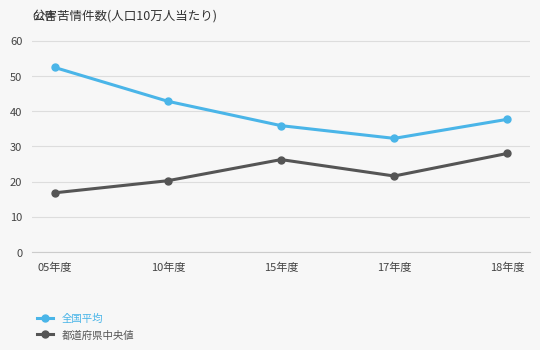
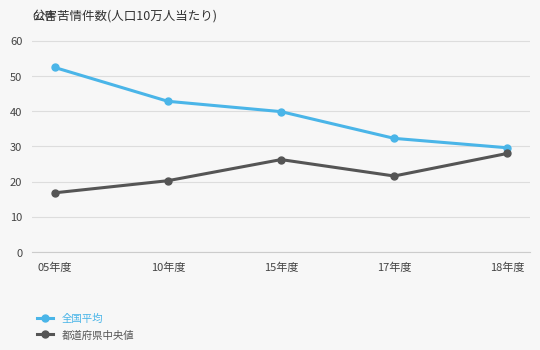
全国平均, 15年度: 36 -> 40
全国平均, 18年度: 38 -> 30
